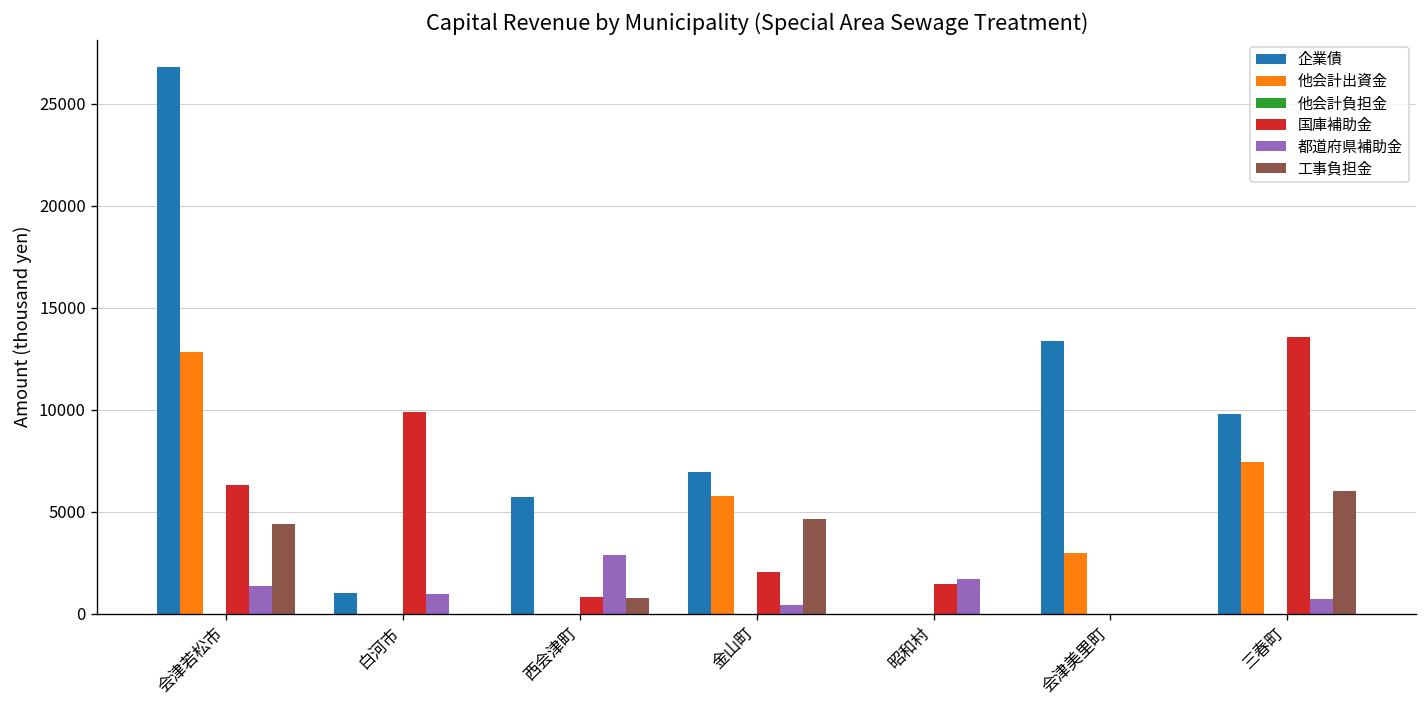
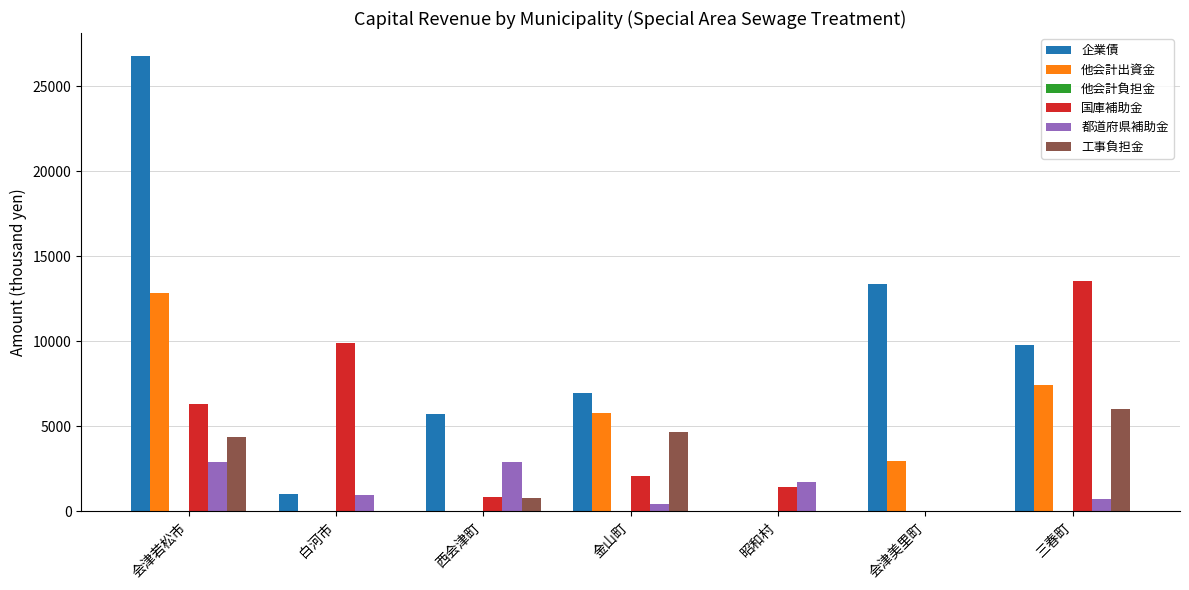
都道府県補助金, 会津若松市: 1400 -> 2900
